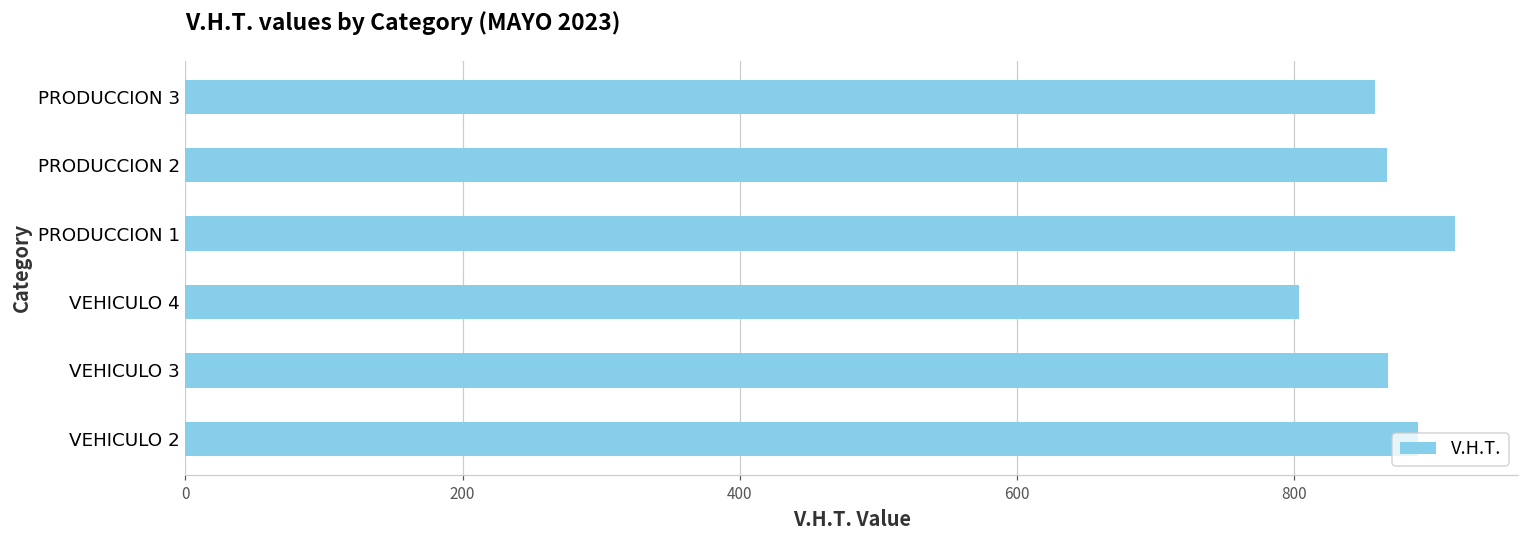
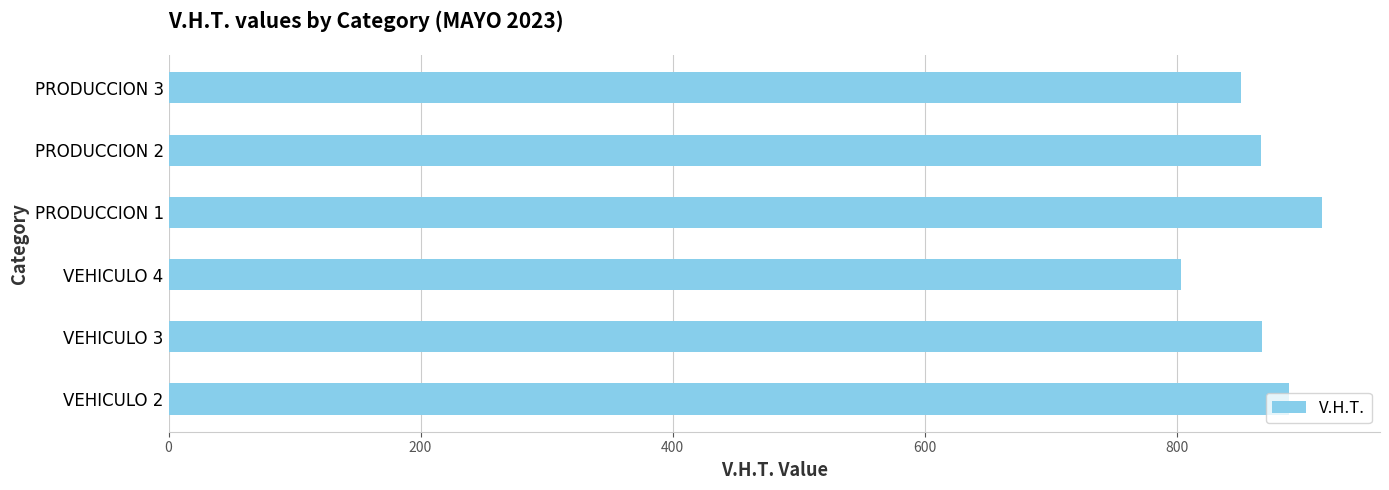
PRODUCCION 3: 858 -> 851
